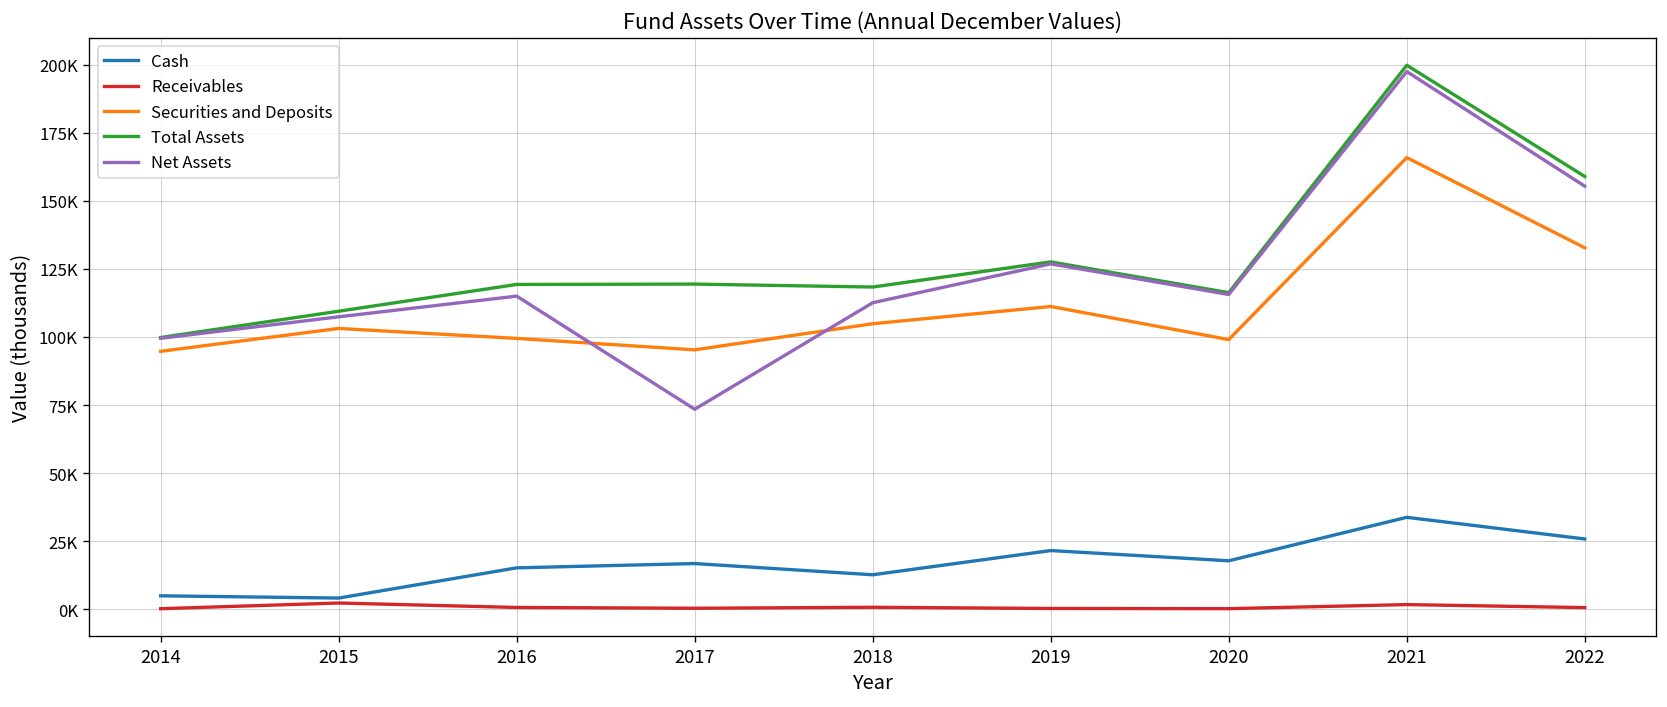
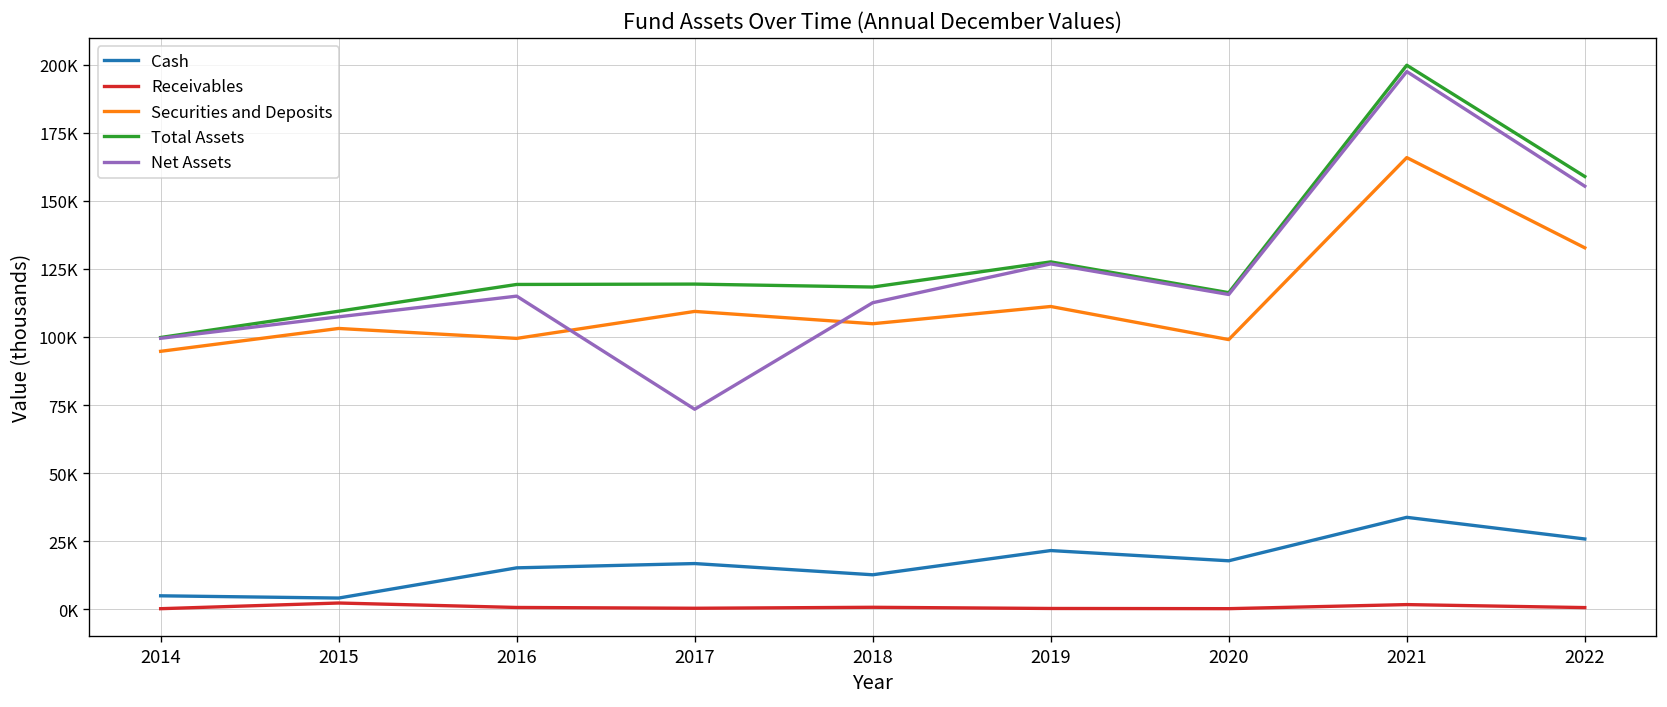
Securities and Deposits, 2017: 95000 -> 109000
